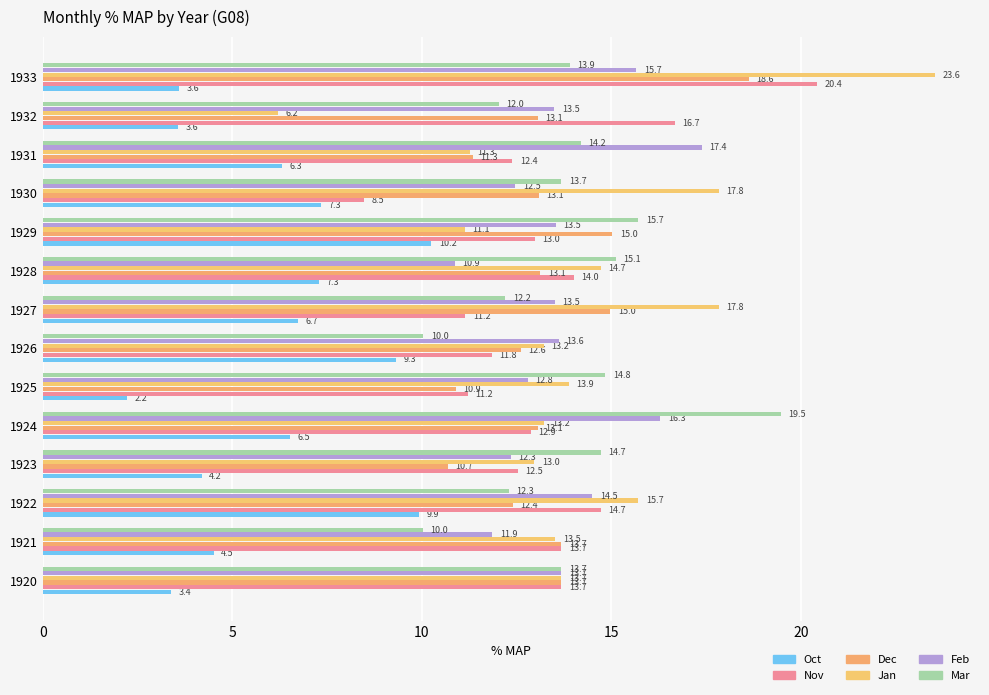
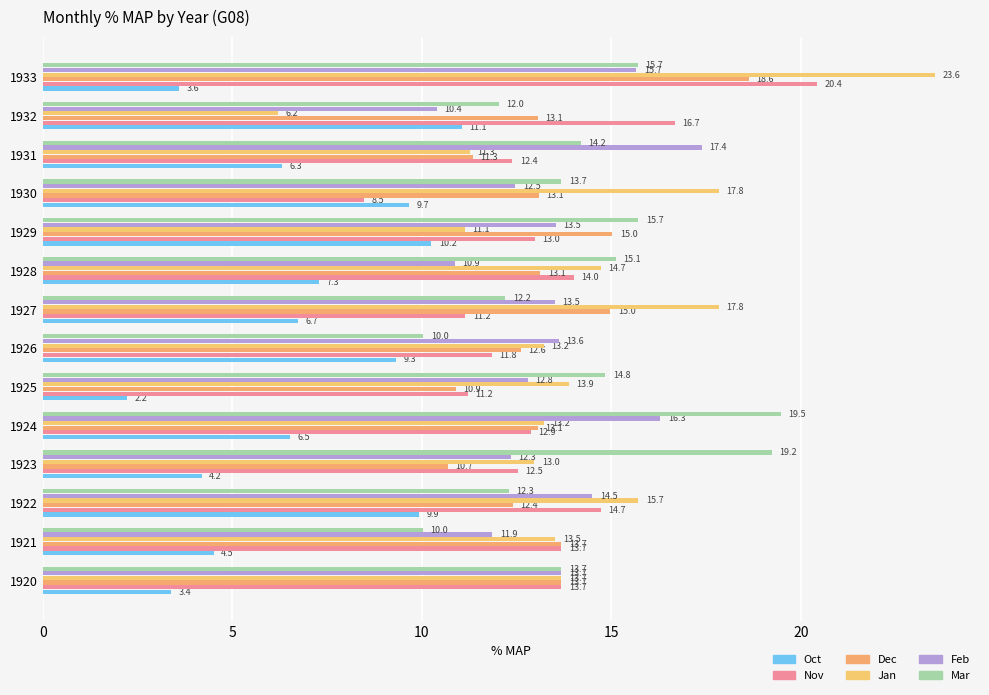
Mar, 1933: 13.9 -> 15.7
Feb, 1932: 13.5 -> 10.4
Oct, 1932: 3.6 -> 11.1
Oct, 1930: 7.3 -> 9.7
Mar, 1923: 14.7 -> 19.2
